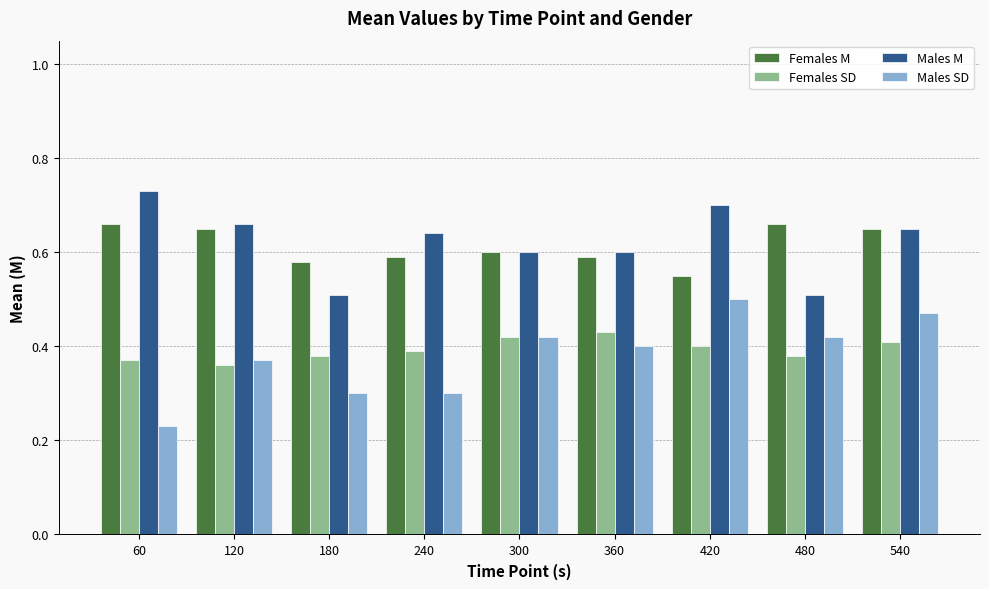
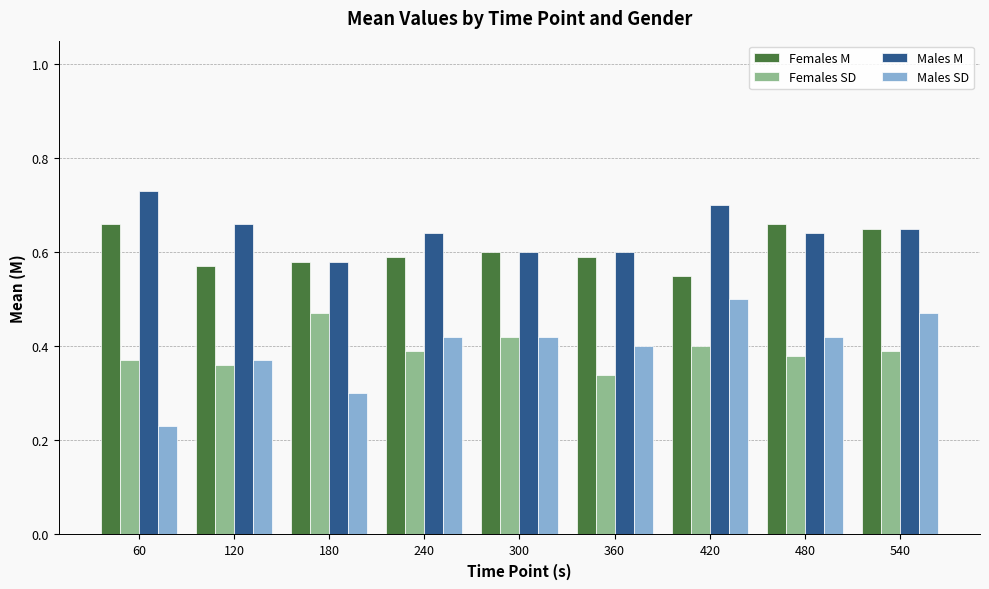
Females M, 120: 0.65 -> 0.57
Females SD, 180: 0.38 -> 0.47
Males M, 180: 0.51 -> 0.58
Males SD, 240: 0.30 -> 0.42
Females SD, 360: 0.43 -> 0.34
Males M, 480: 0.51 -> 0.64
Females SD, 540: 0.41 -> 0.39
